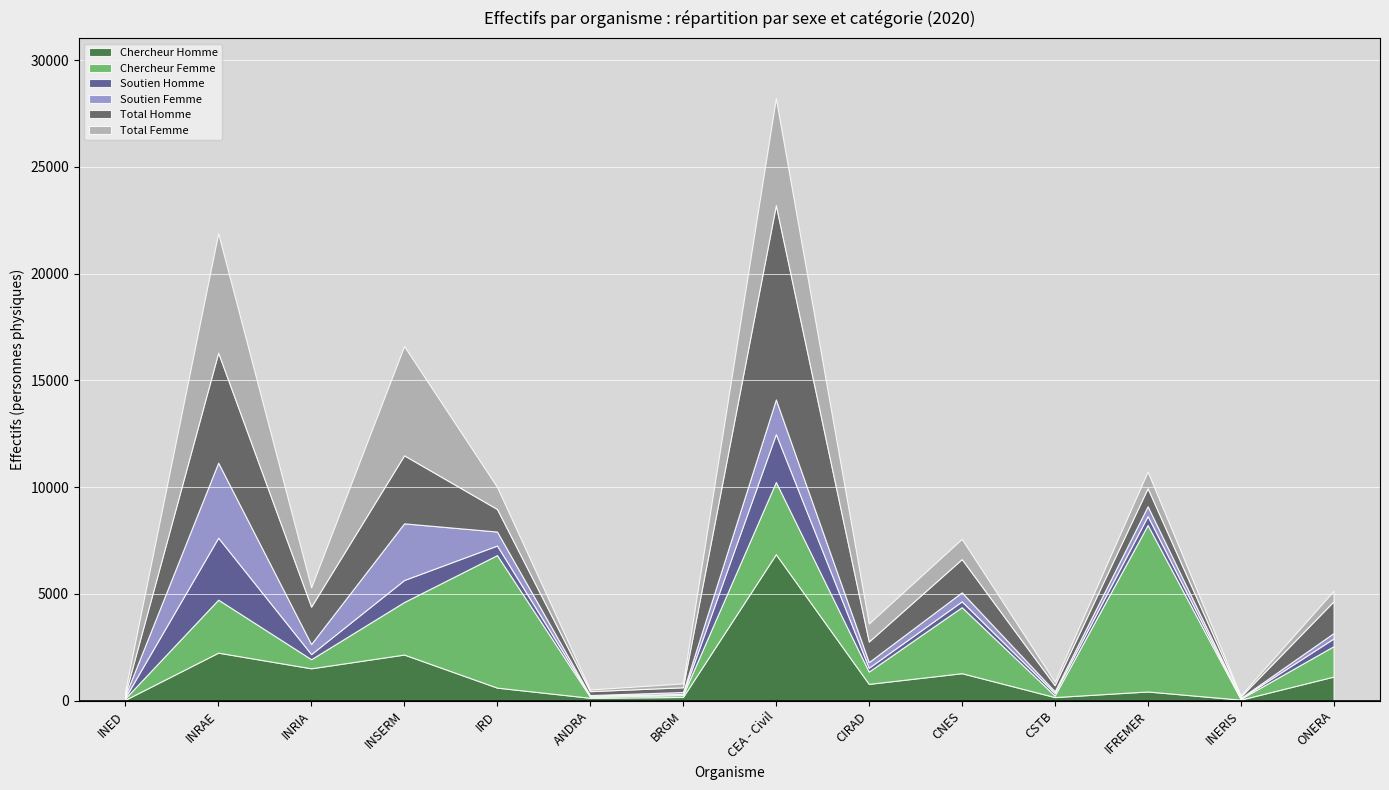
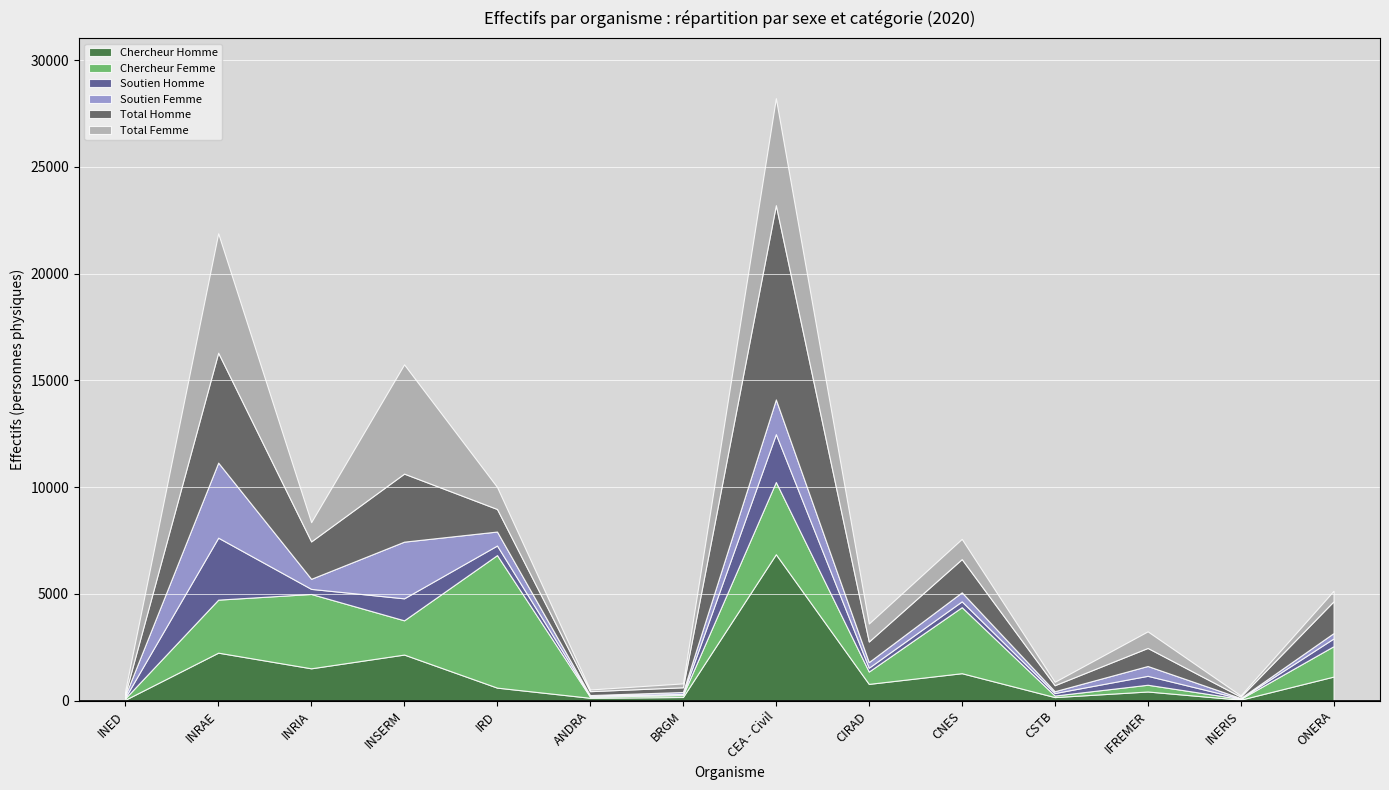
Chercheur Femme, INRIA: 400 -> 3500
Chercheur Femme, INSERM: 2500 -> 1600
Chercheur Femme, IFREMER: 7800 -> 300
